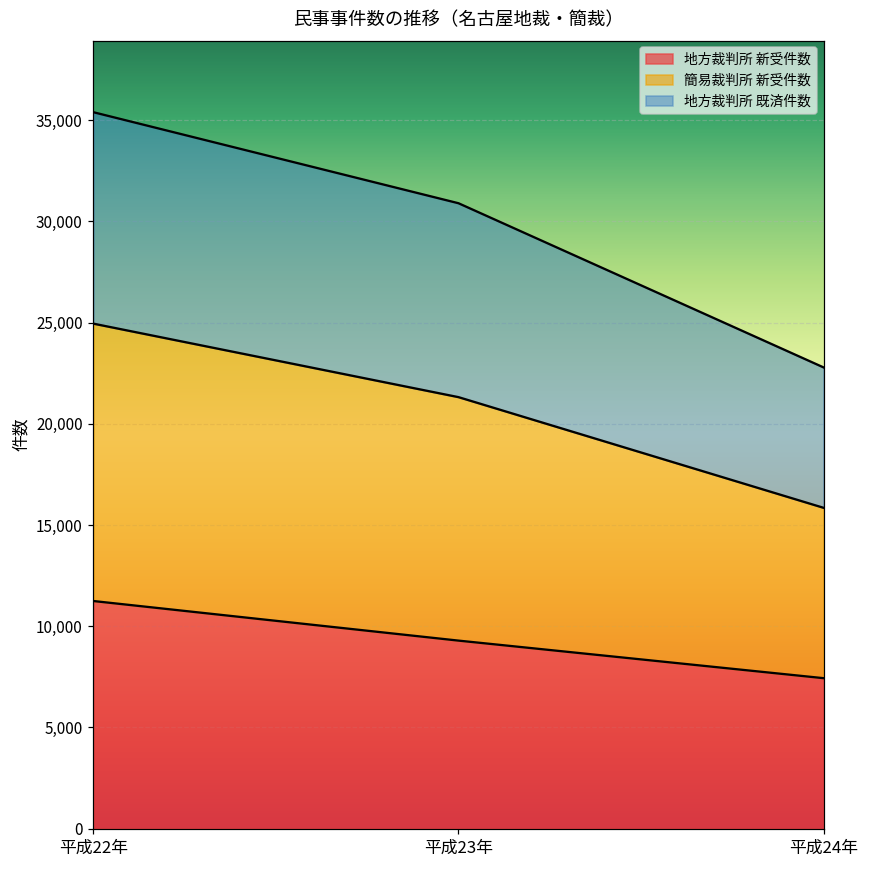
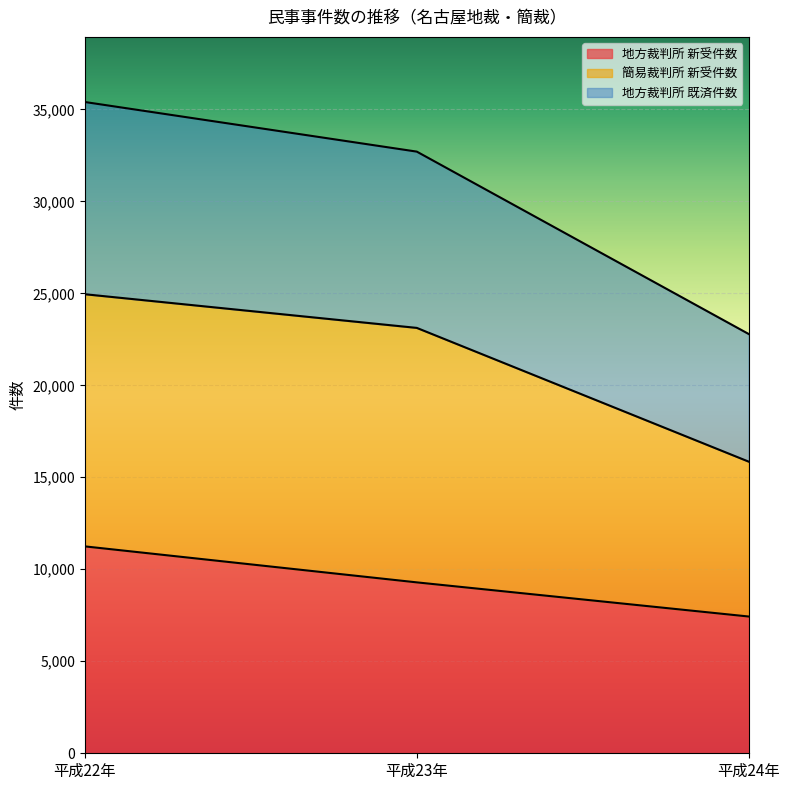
簡易裁判所 新受件数, 平成23年: 12,000 -> 13,800
